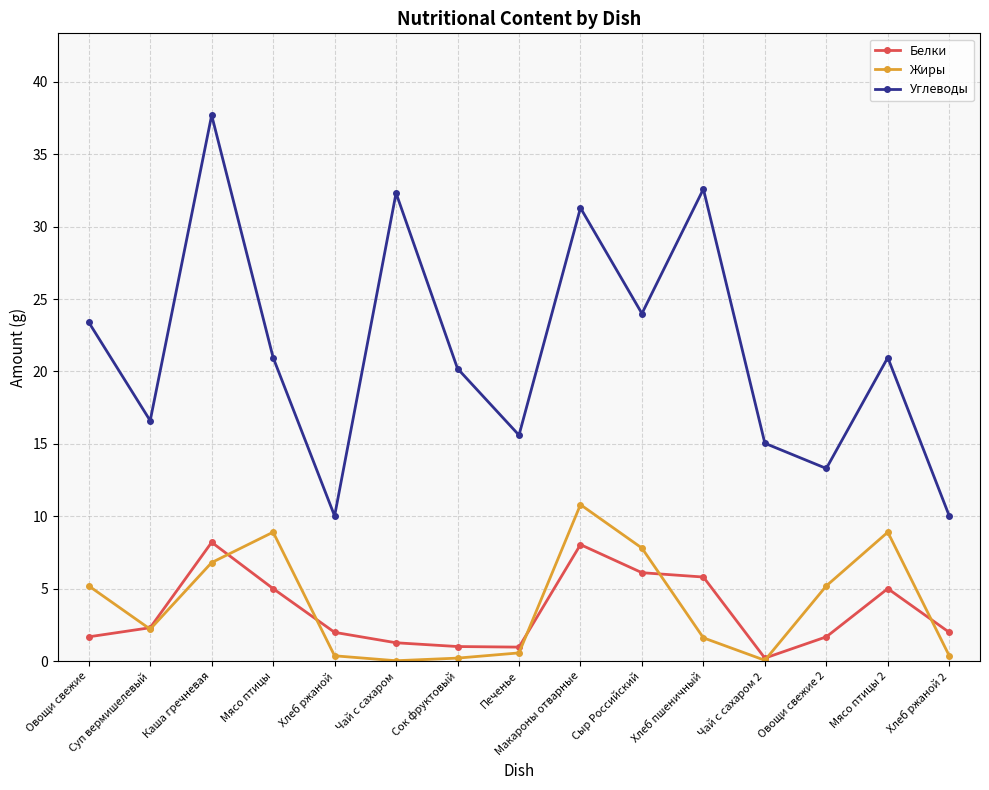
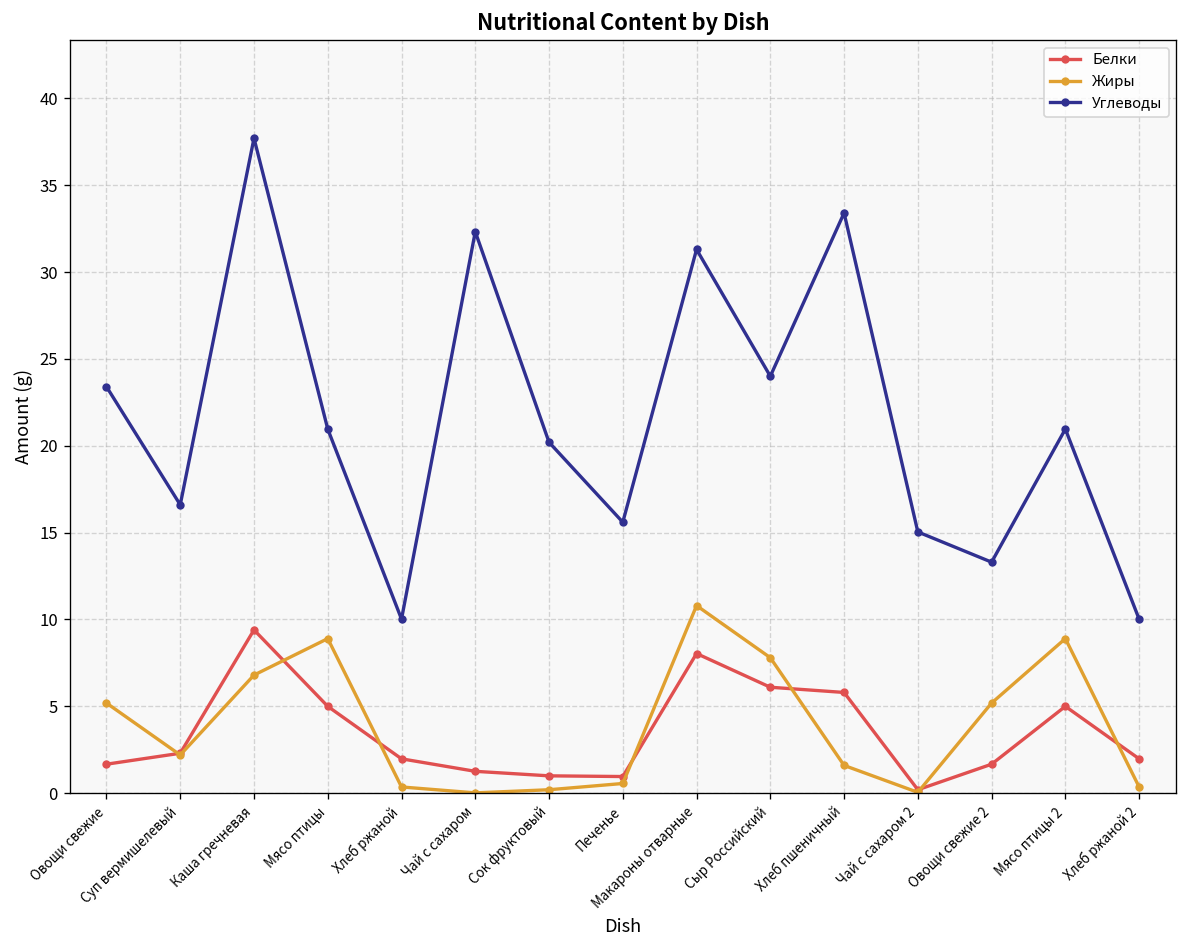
Белки, Каша гречневая: 8.2 -> 9.4
Углеводы, Хлеб пшеничный: 32.6 -> 33.4
